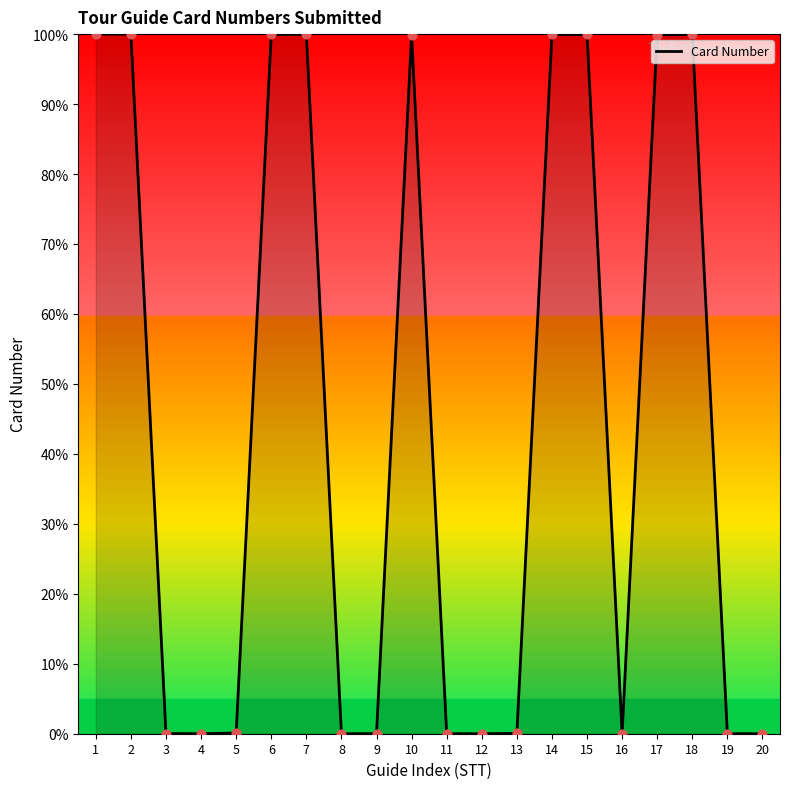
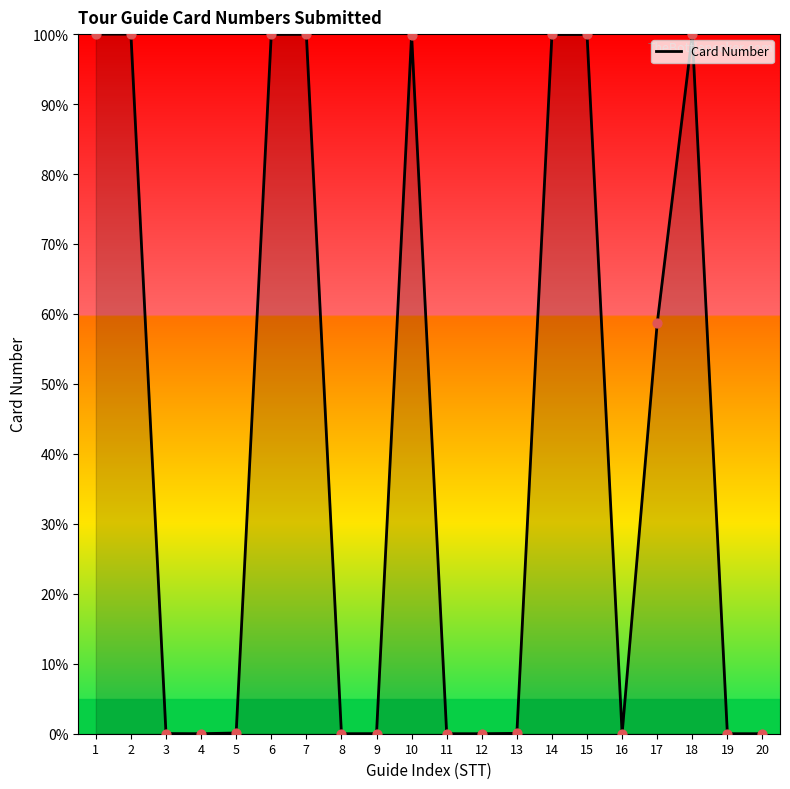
17: 100% -> 59%
